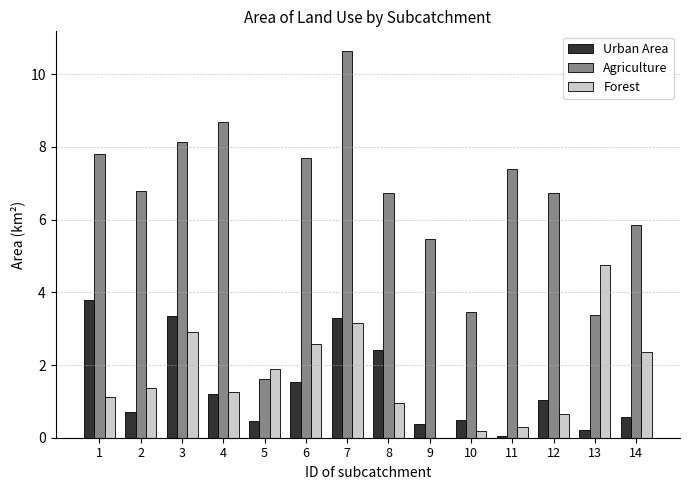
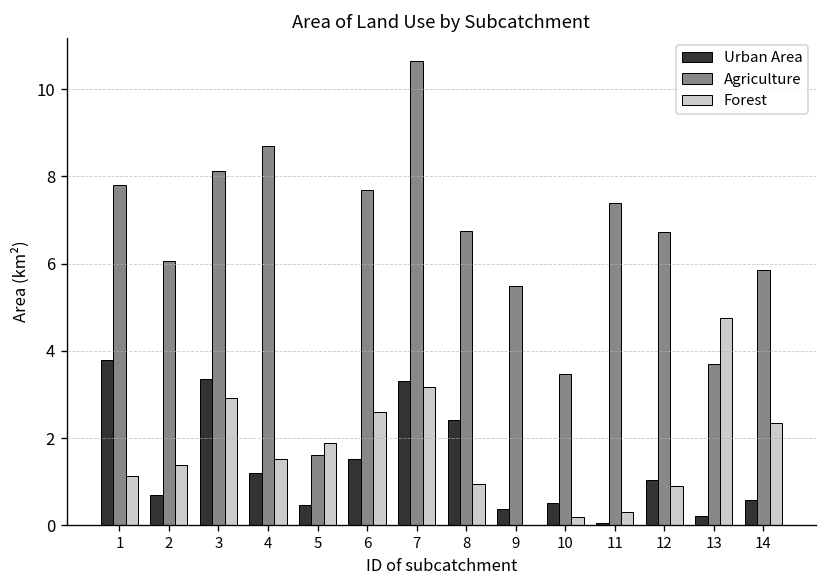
Agriculture, 2: 6.8 -> 6.1
Forest, 4: 1.3 -> 1.5
Forest, 12: 0.7 -> 0.9
Agriculture, 13: 3.4 -> 3.7
